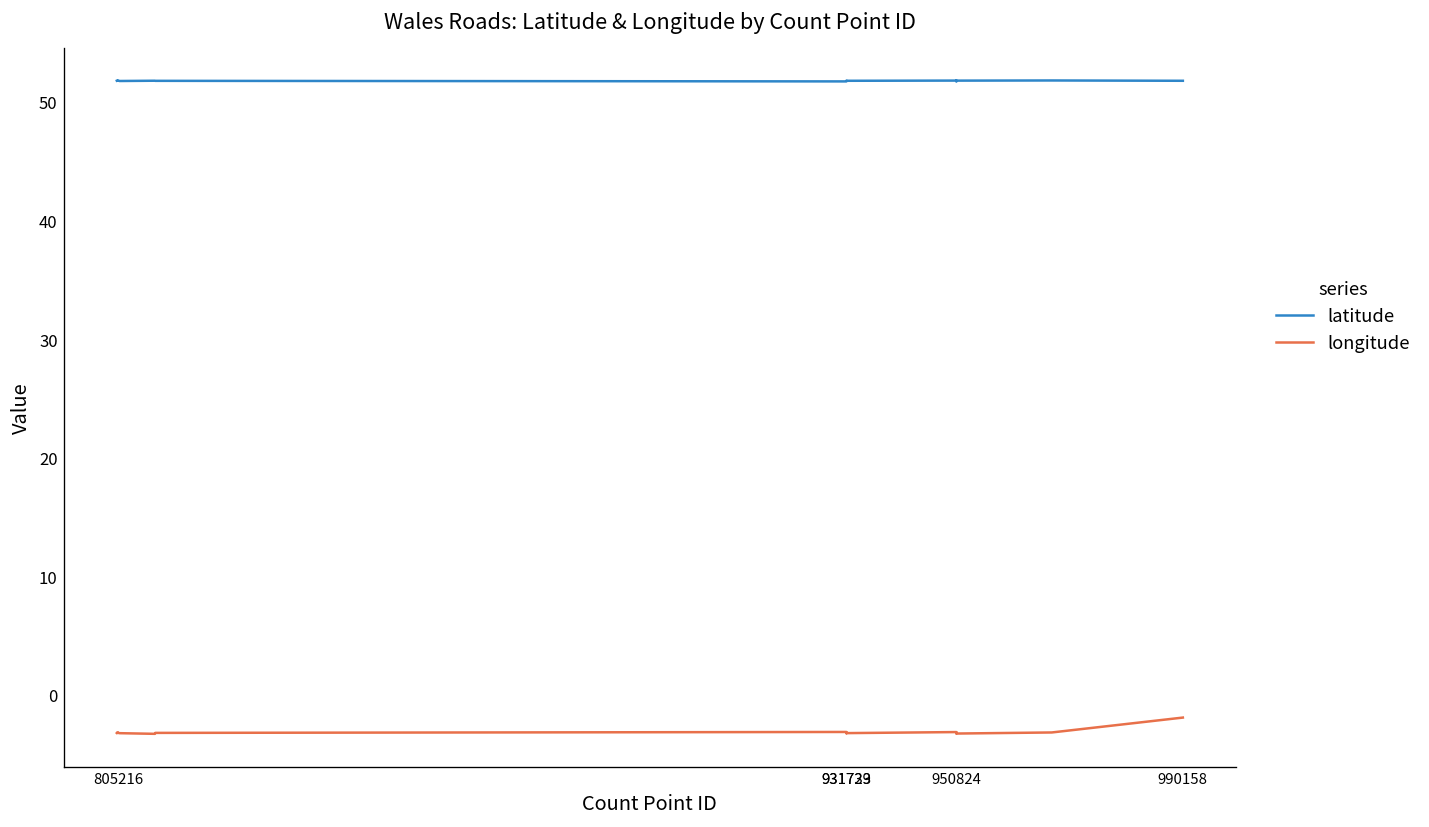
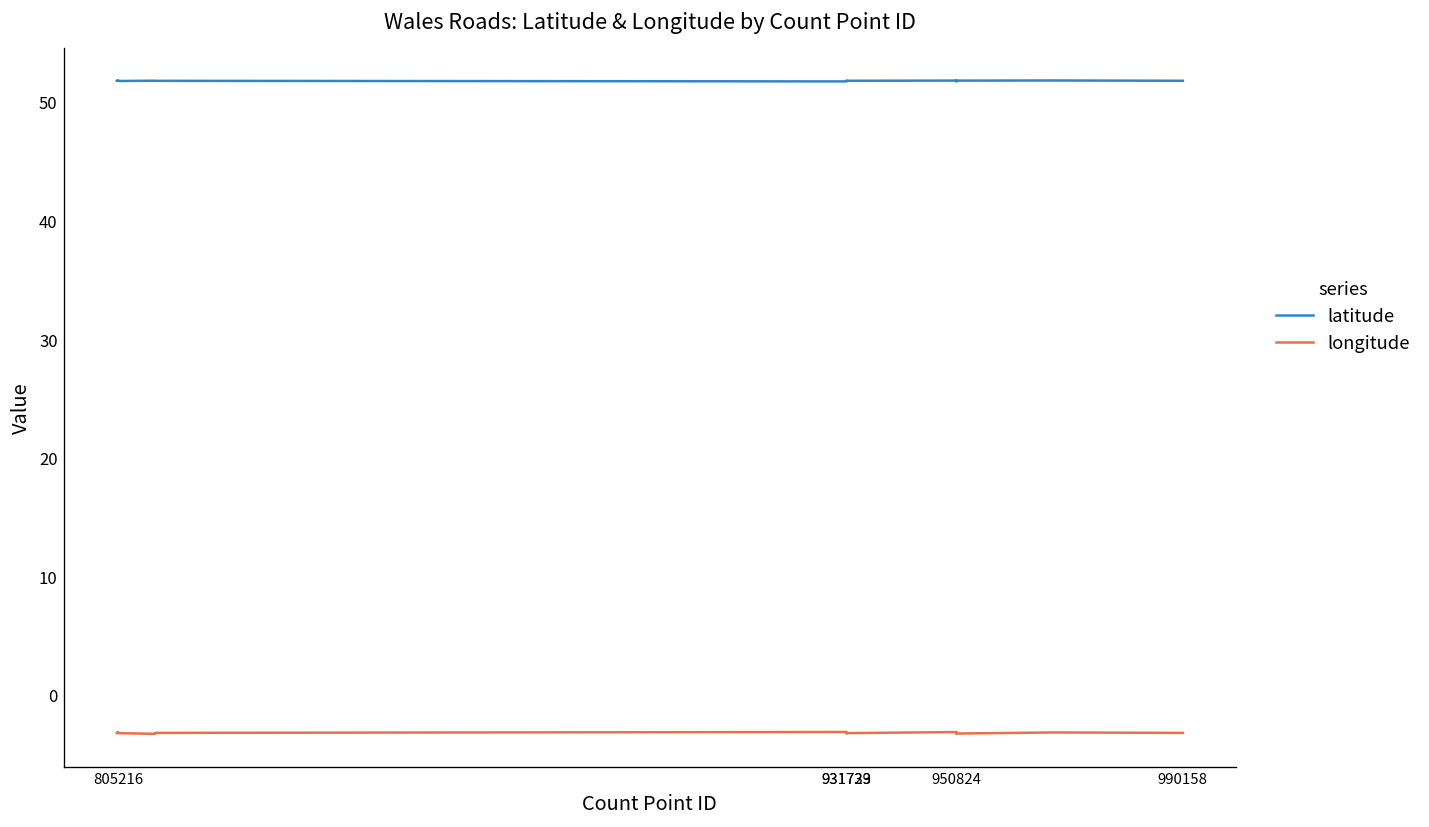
longitude, 990158: -2 -> -3
